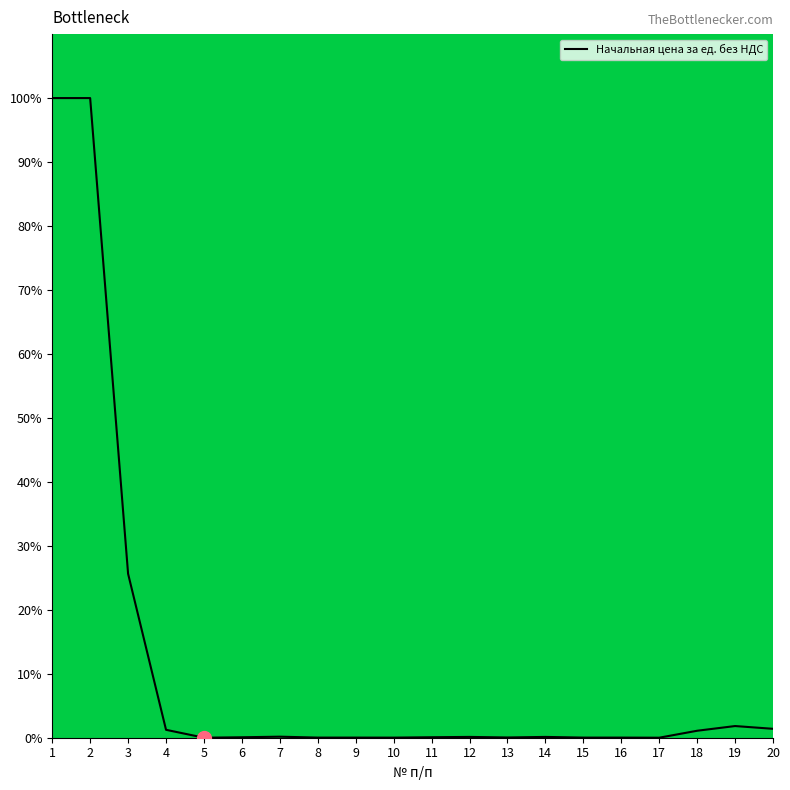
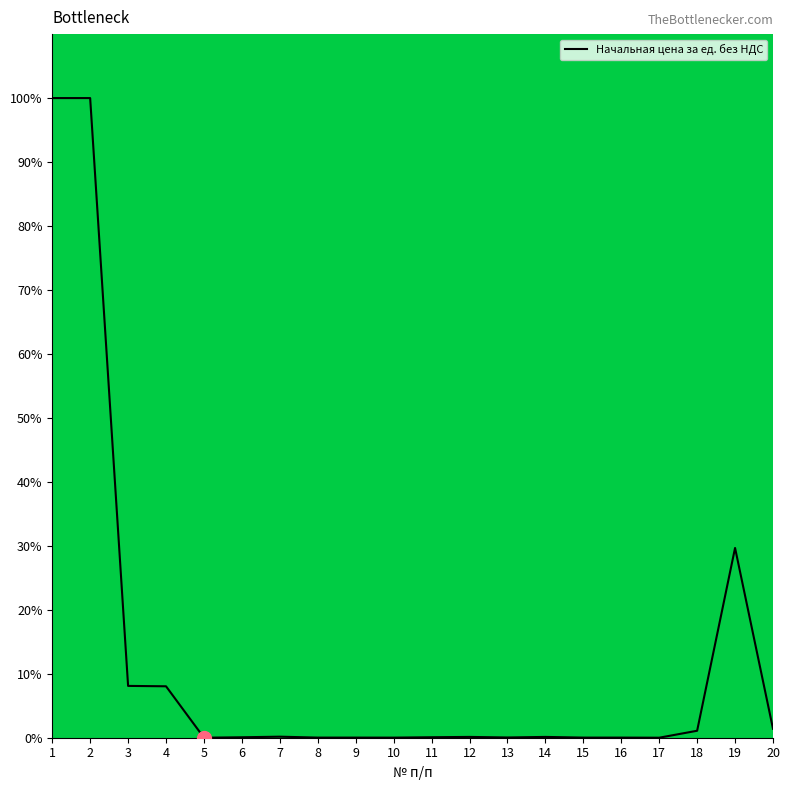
Начальная цена за ед. без НДС, 3: 26% -> 8%
Начальная цена за ед. без НДС, 4: 1% -> 8%
Начальная цена за ед. без НДС, 19: 2% -> 30%
